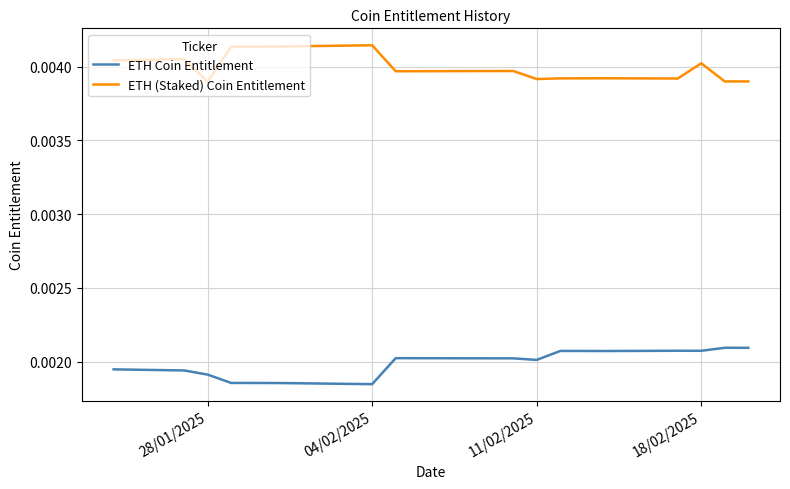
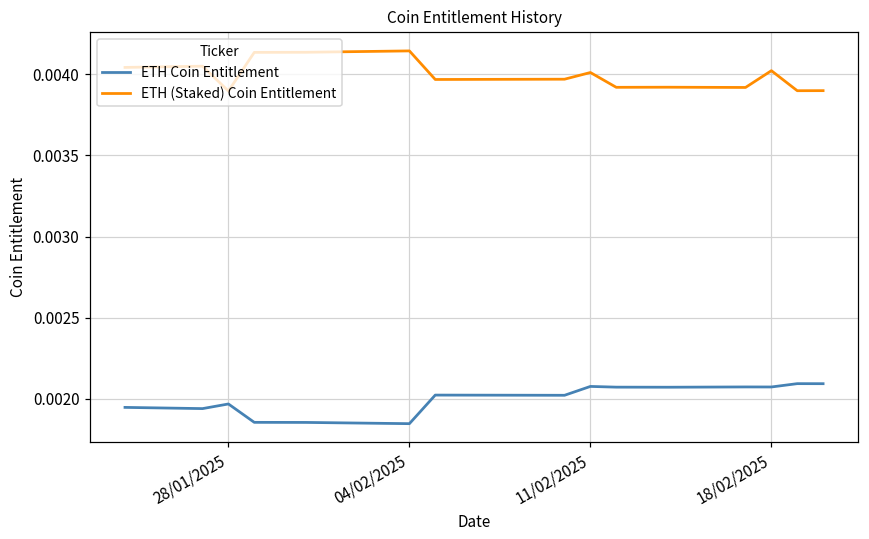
ETH Coin Entitlement, 28/01/2025: 0.00191 -> 0.00197
ETH Coin Entitlement, 11/02/2025: 0.00201 -> 0.00208
ETH (Staked) Coin Entitlement, 11/02/2025: 0.00392 -> 0.00401
